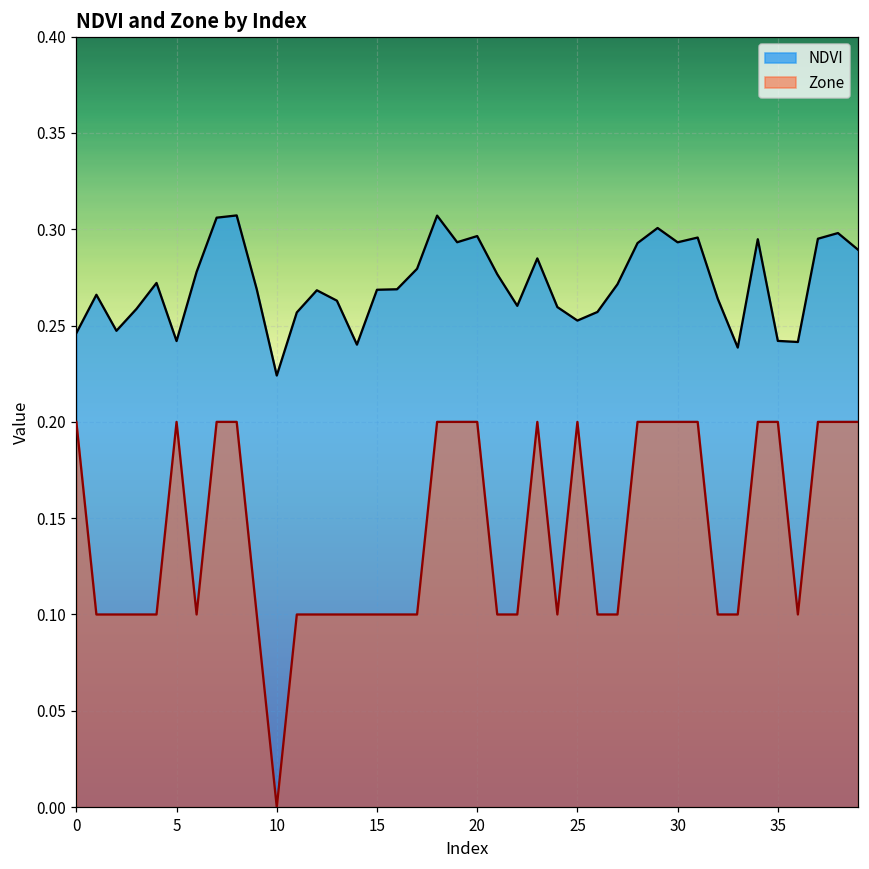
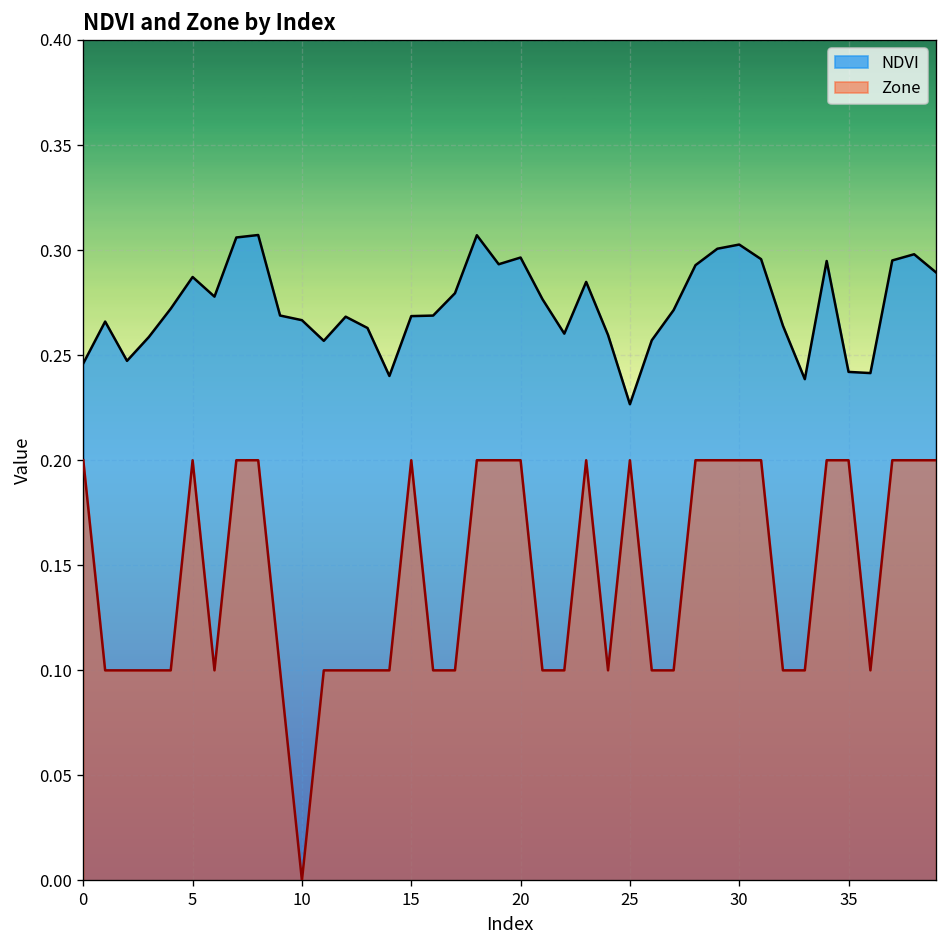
NDVI, 5: 0.242 -> 0.287
NDVI, 10: 0.224 -> 0.267
Zone, 15: 0.100 -> 0.200
NDVI, 25: 0.253 -> 0.227
NDVI, 30: 0.293 -> 0.303
